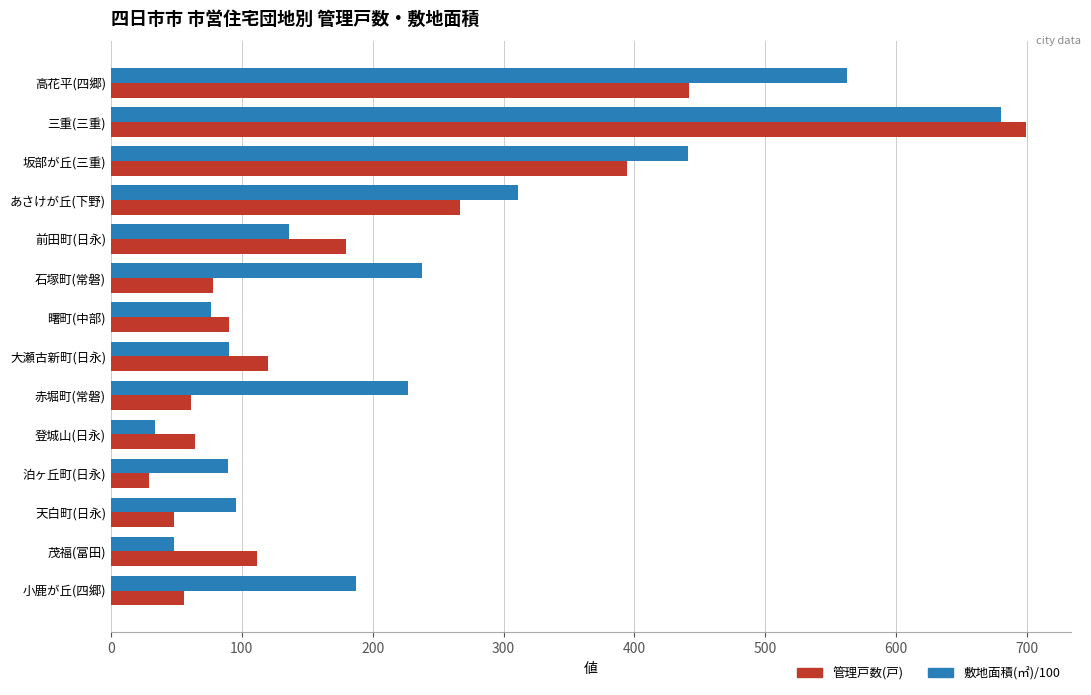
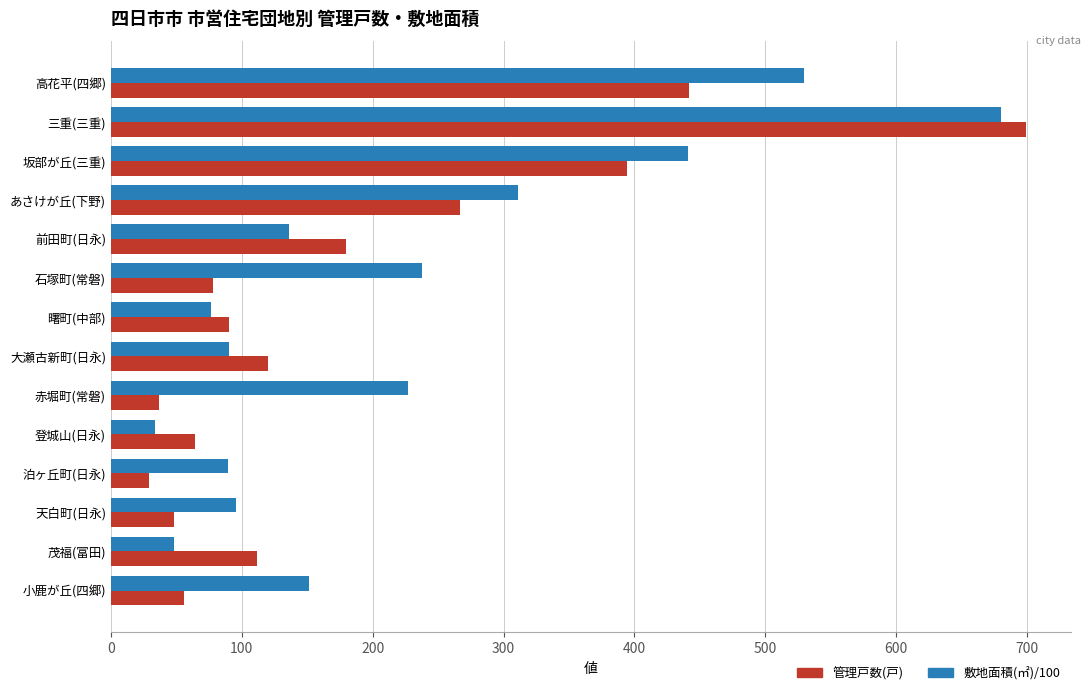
敷地面積(㎡)/100, 高花平(四郷): 562 -> 530
管理戸数(戸), 赤堀町(常磐): 61 -> 37
敷地面積(㎡)/100, 小鹿が丘(四郷): 187 -> 152
